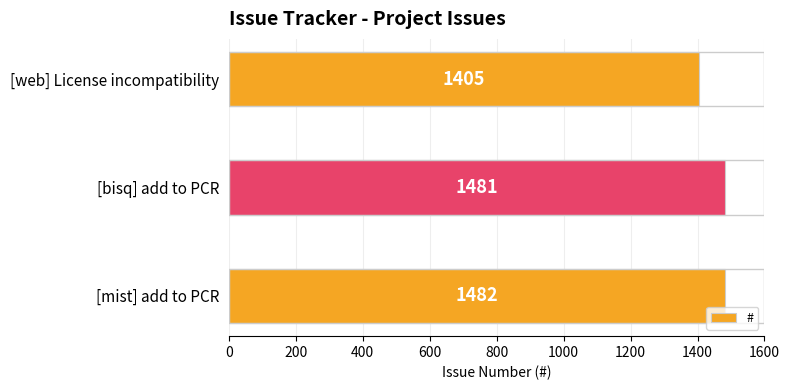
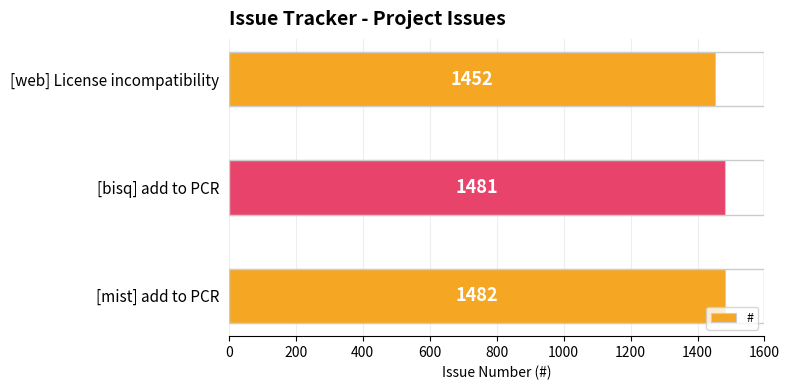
[web] License incompatibility: 1405 -> 1452
